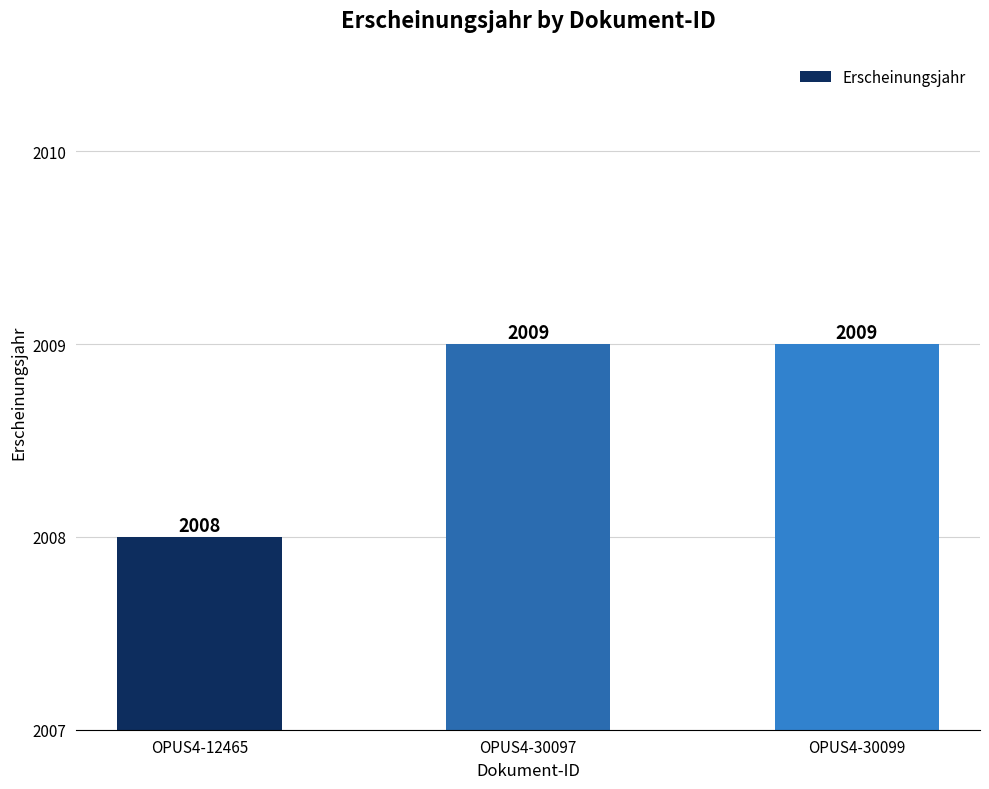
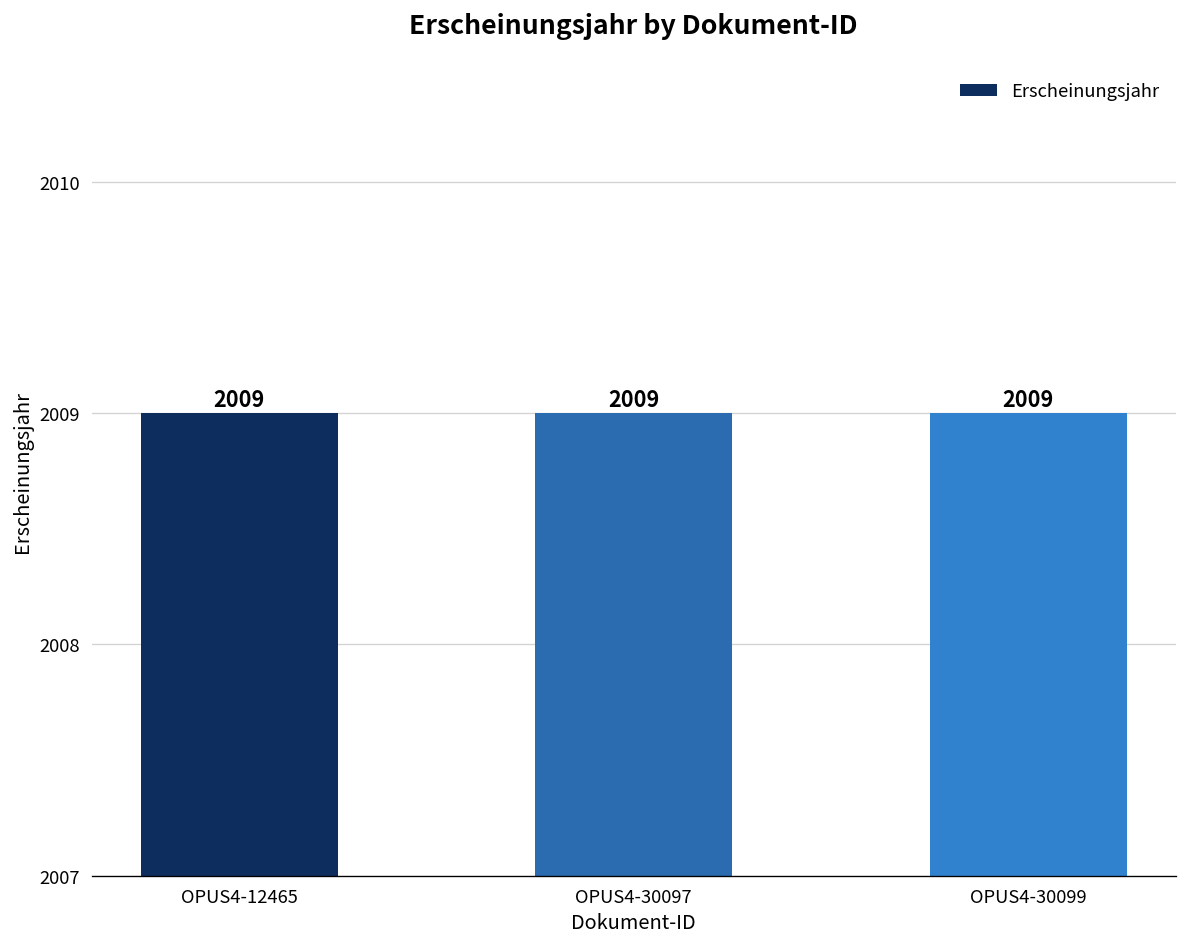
OPUS4-12465: 2008 -> 2009
